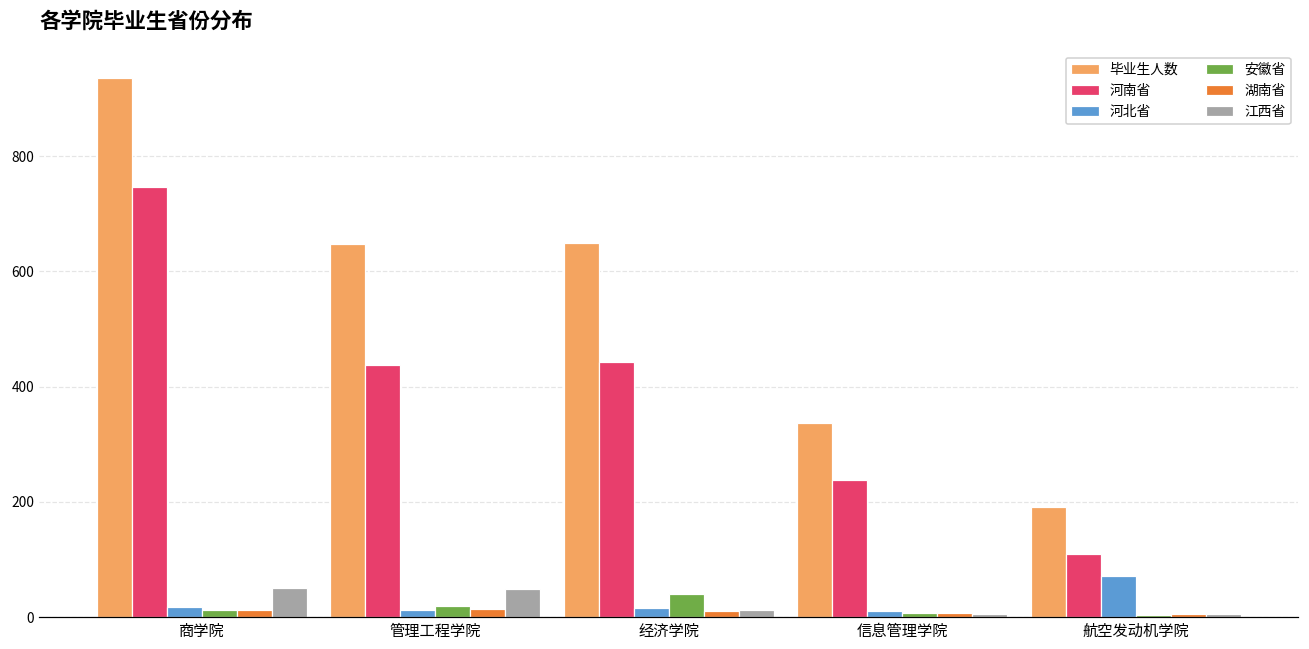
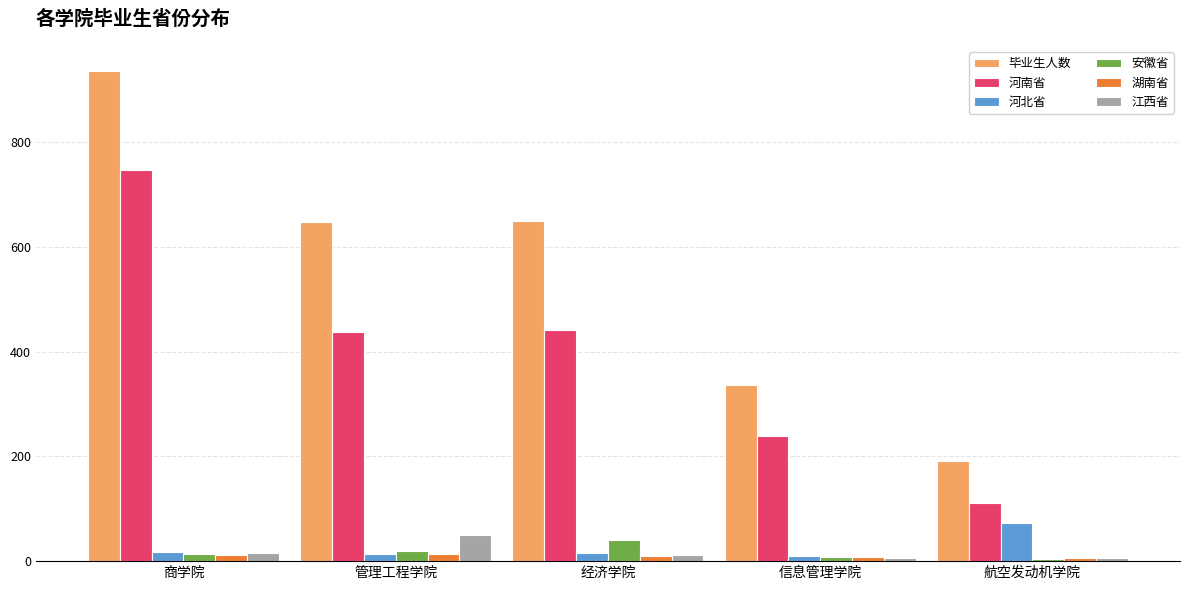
江西省, 商学院: 50 -> 20
